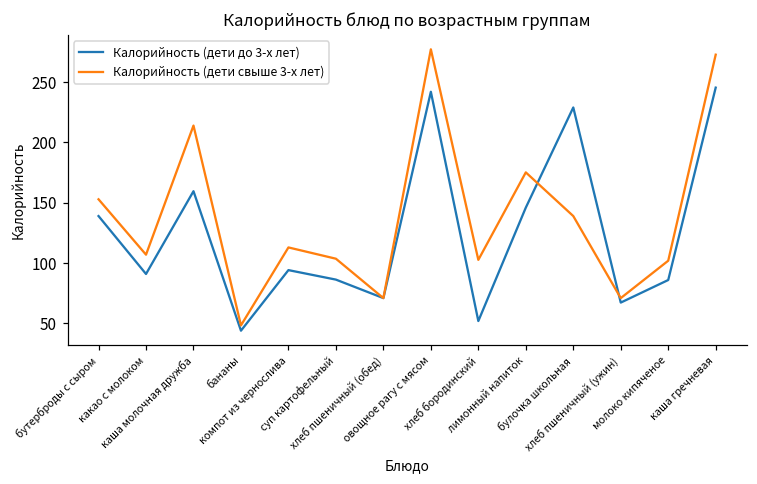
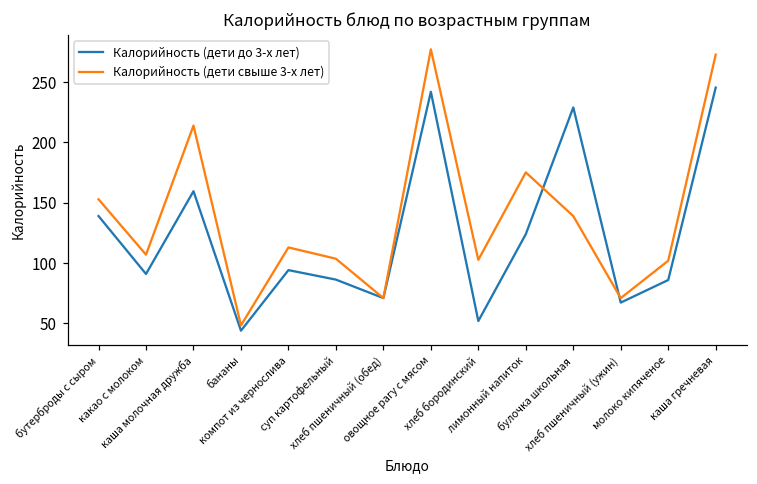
Калорийность (дети до 3-х лет), лимонный напиток: 146 -> 124
